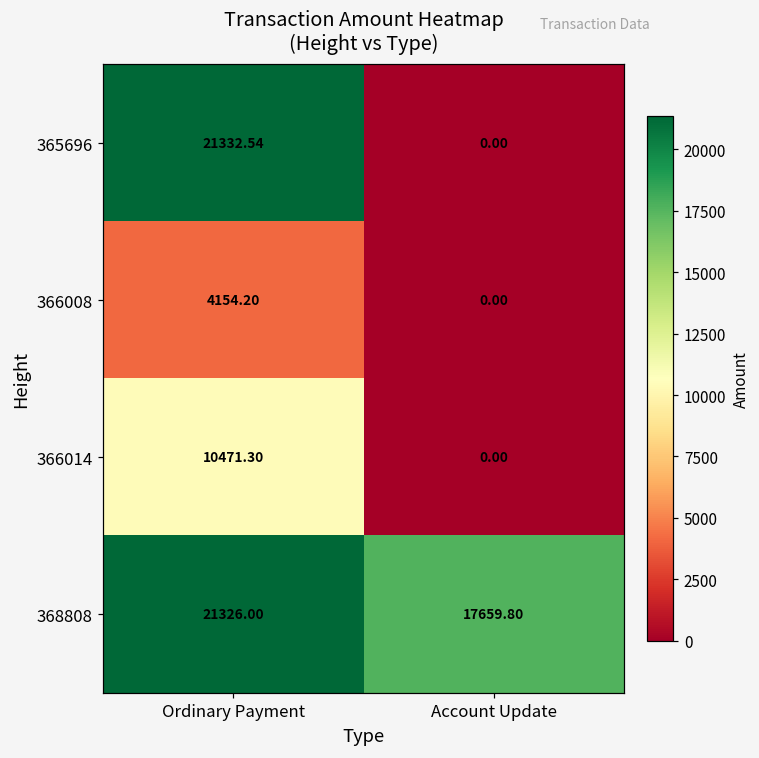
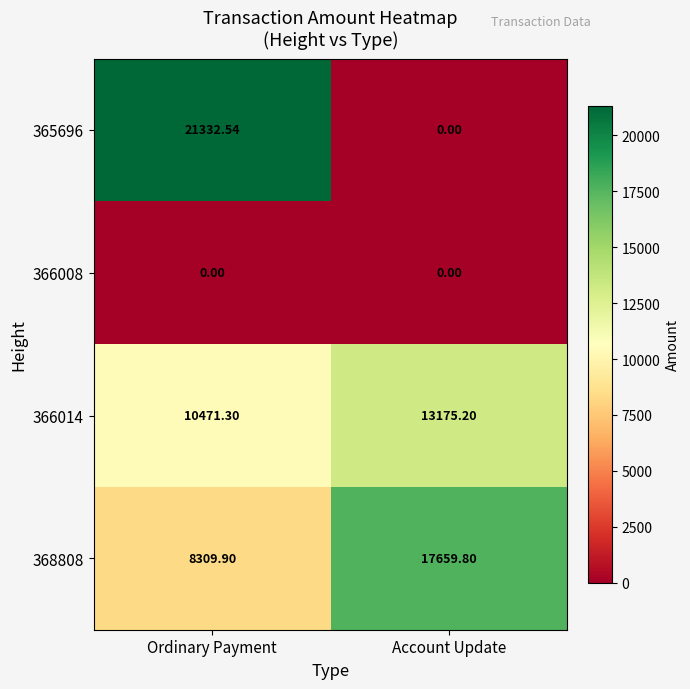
366008, Ordinary Payment: 4154.20 -> 0.00
366014, Account Update: 0.00 -> 13175.20
368808, Ordinary Payment: 21326.00 -> 8309.90
